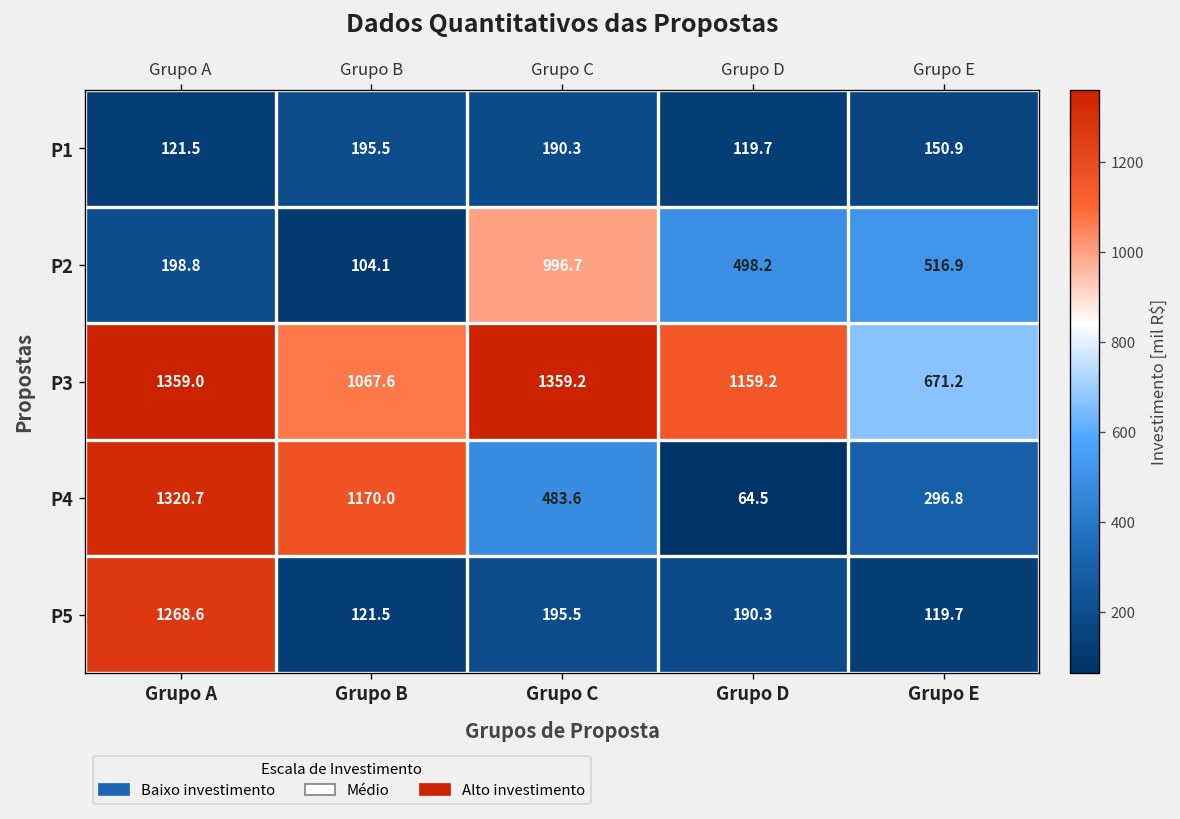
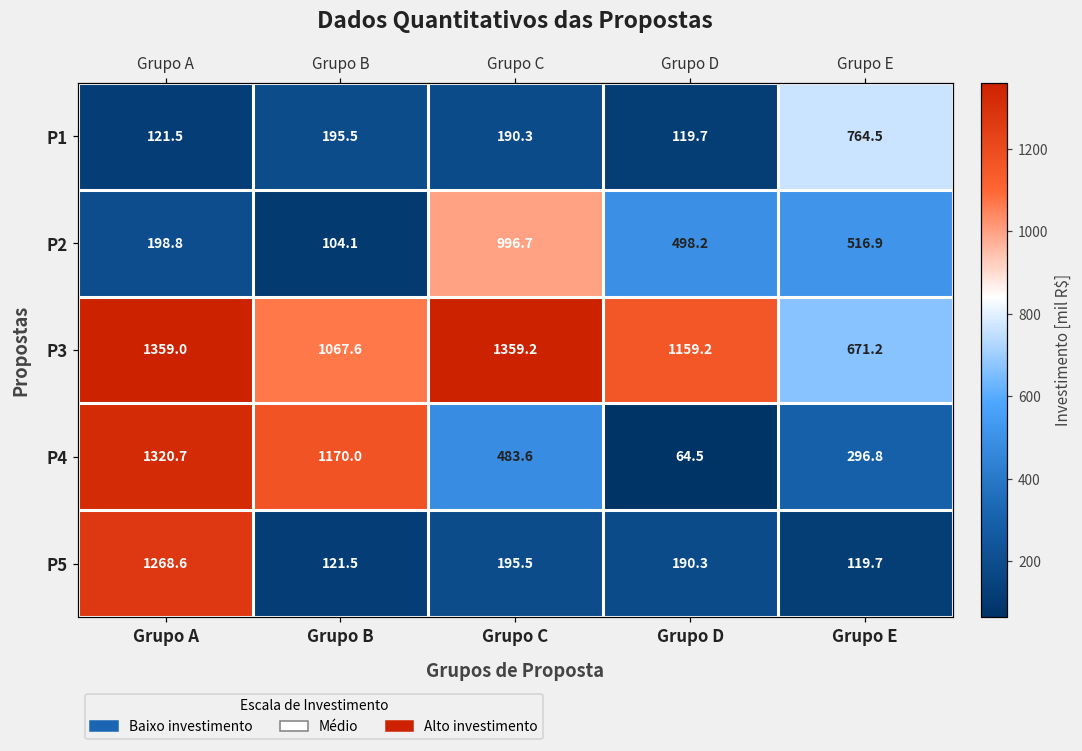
P1, Grupo E: 150.9 -> 764.5
